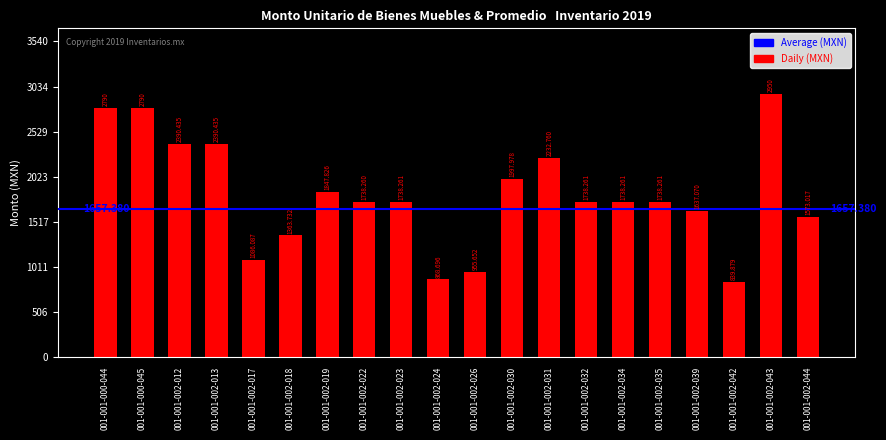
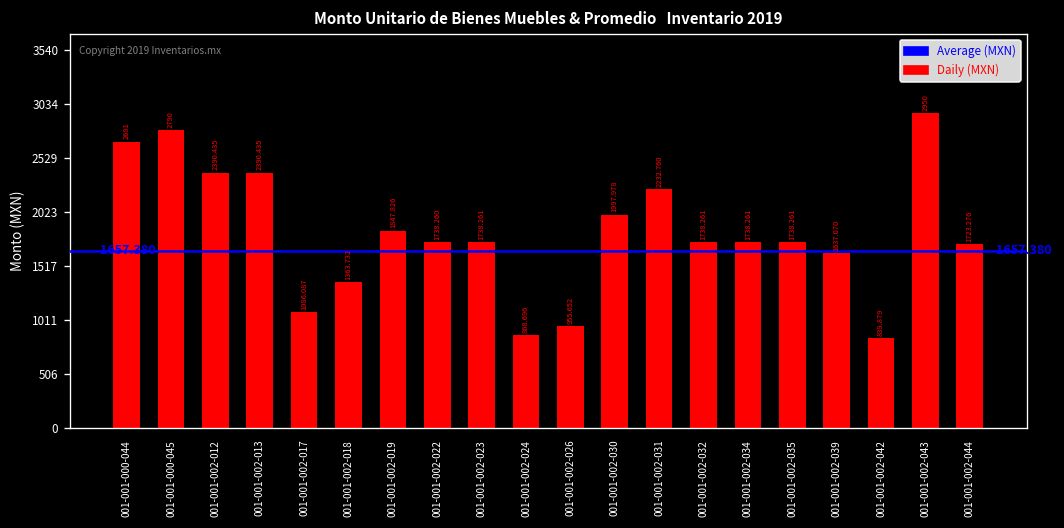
001-001-000-044: 2790 -> 2681
001-001-002-044: 1573.017 -> 1723.276
